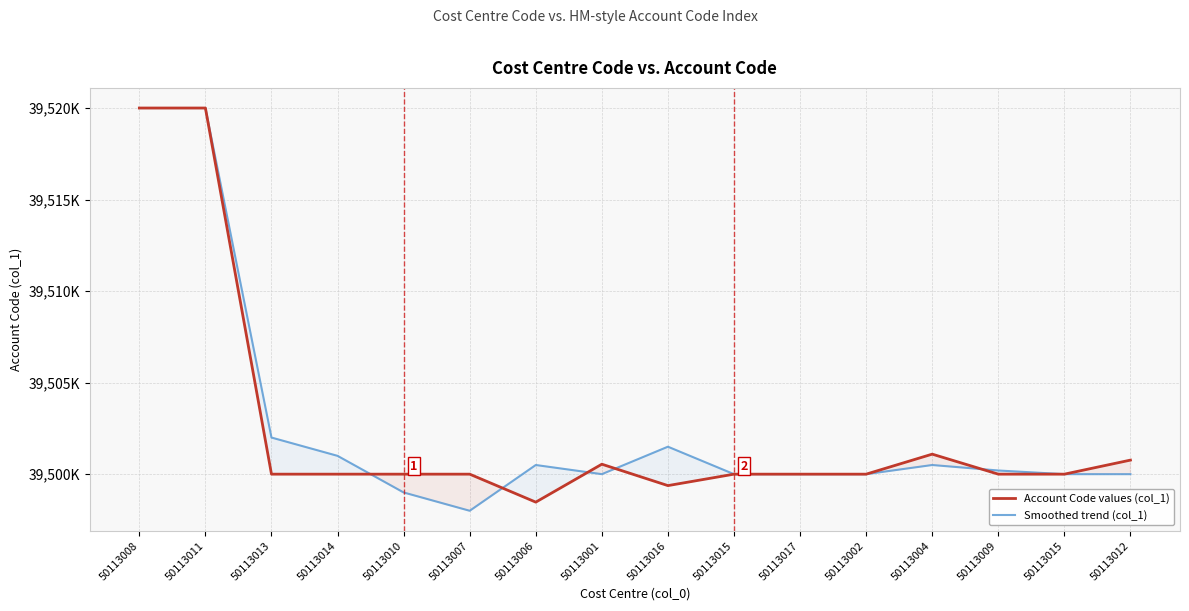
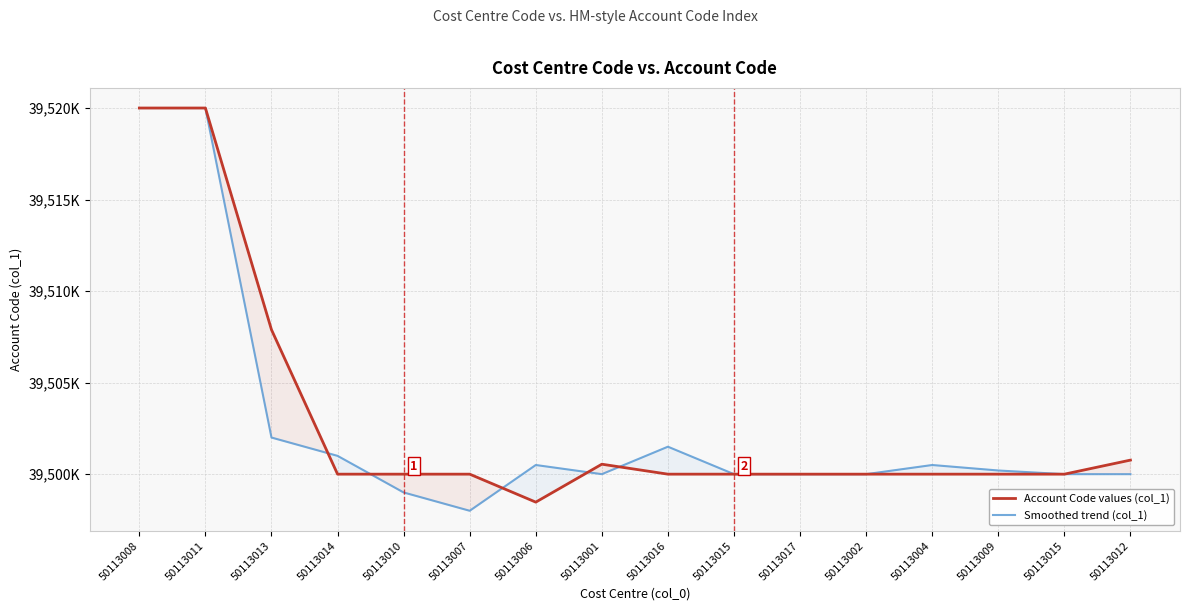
Account Code values (col_1), 50113013: 39,500,000 -> 39,507,900
Account Code values (col_1), 50113016: 39,499,400 -> 39,500,000
Account Code values (col_1), 50113004: 39,501,100 -> 39,500,000
